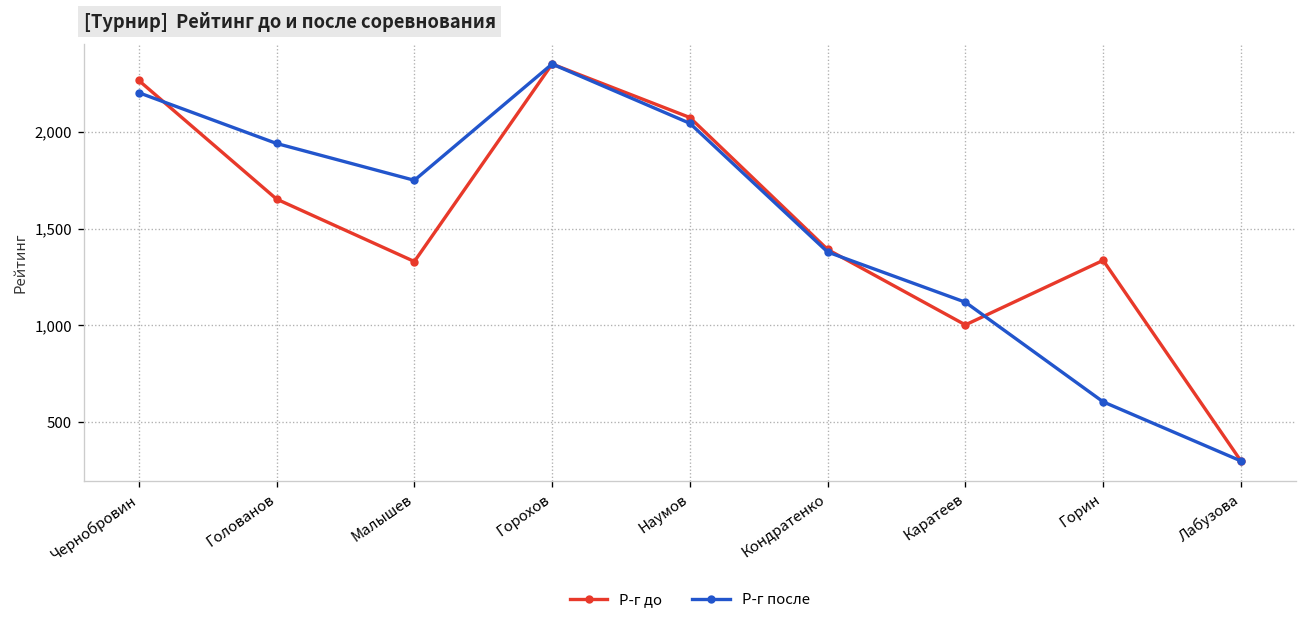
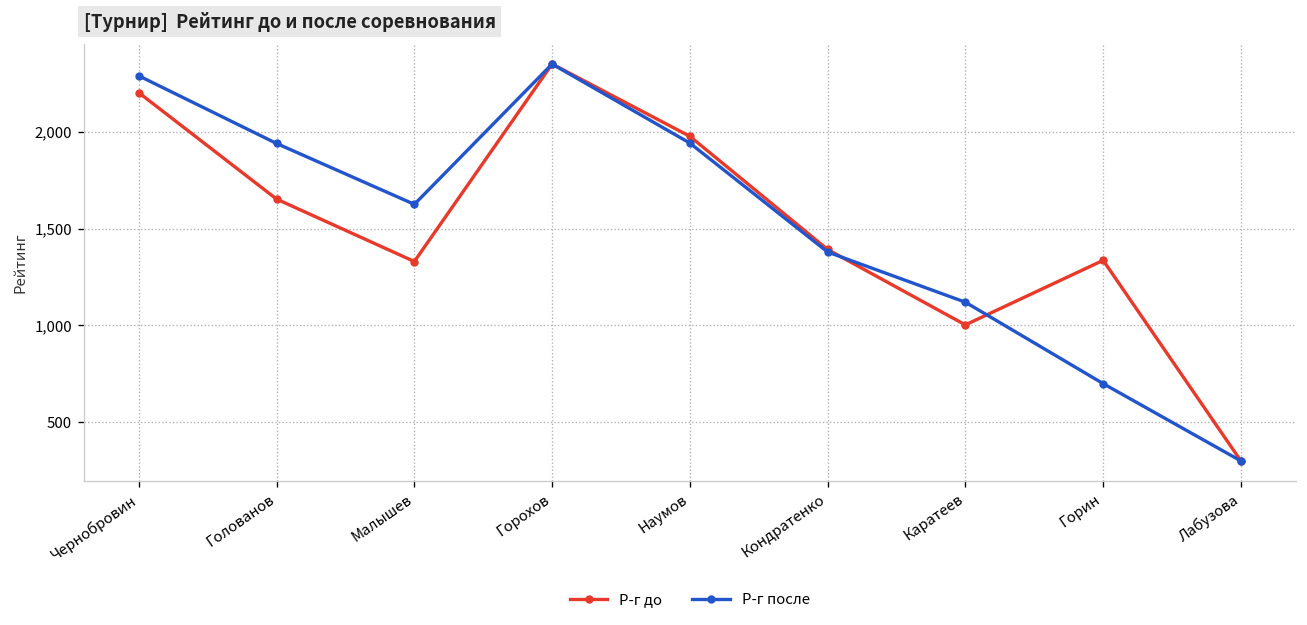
Р-г до, Чернобровин: 2,260 -> 2,200
Р-г после, Чернобровин: 2,200 -> 2,290
Р-г после, Малышев: 1,750 -> 1,630
Р-г до, Наумов: 2,070 -> 1,980
Р-г после, Наумов: 2,040 -> 1,940
Р-г после, Горин: 610 -> 700
